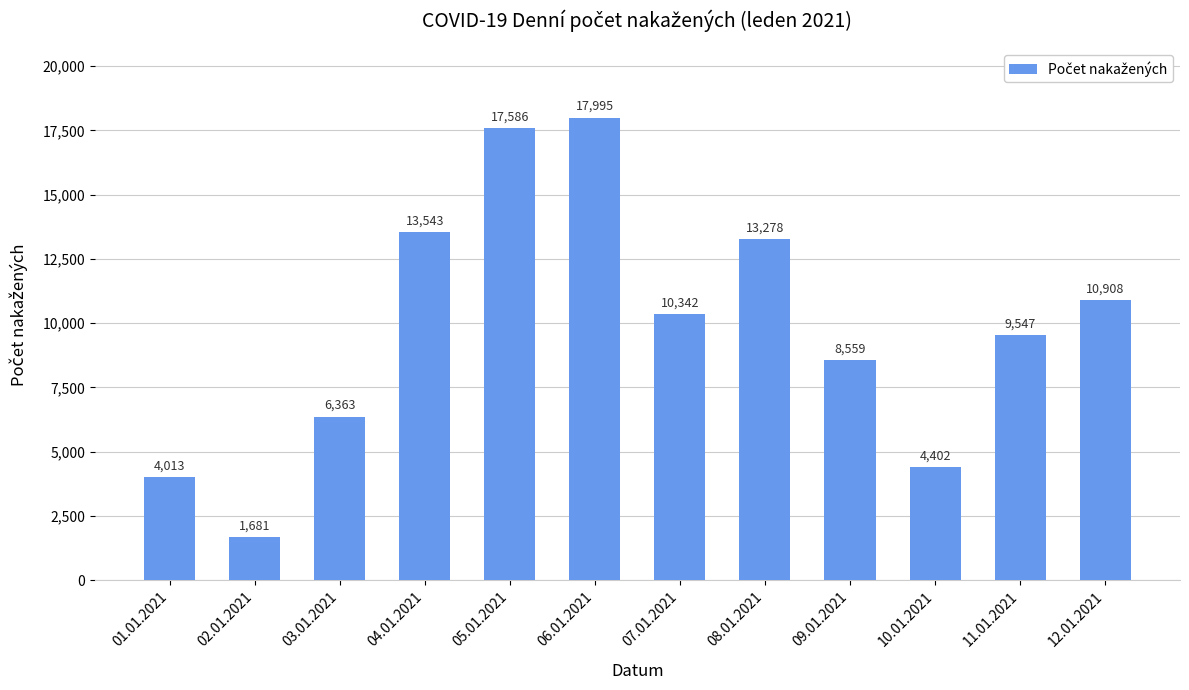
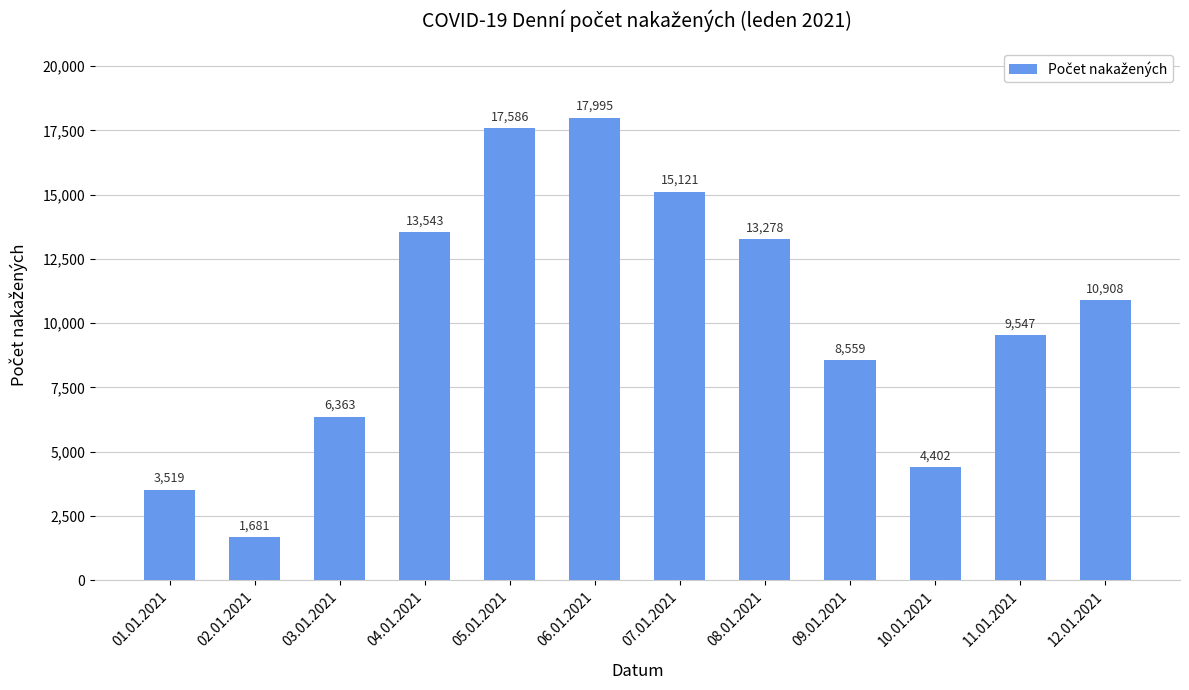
01.01.2021: 4,013 -> 3,519
07.01.2021: 10,342 -> 15,121
